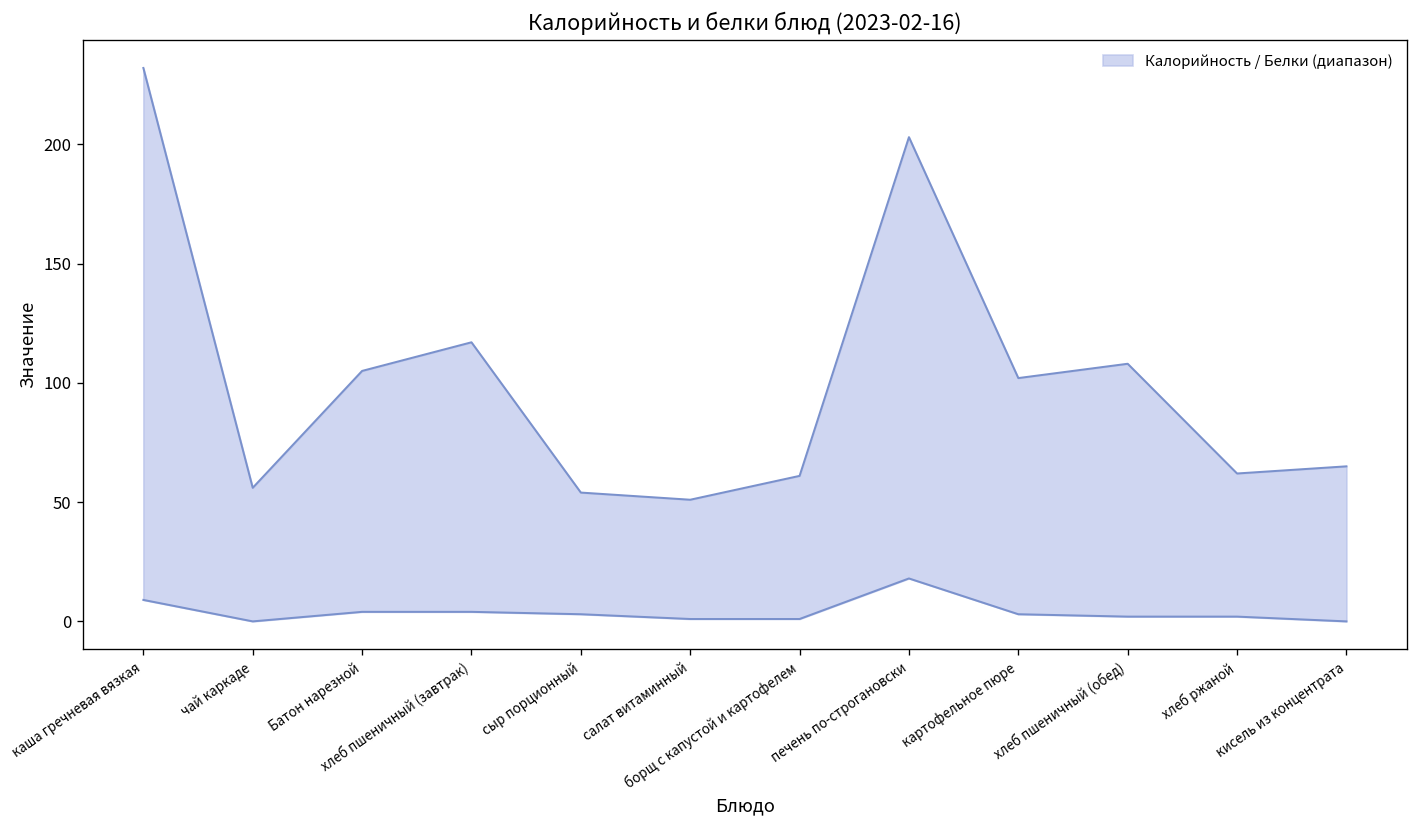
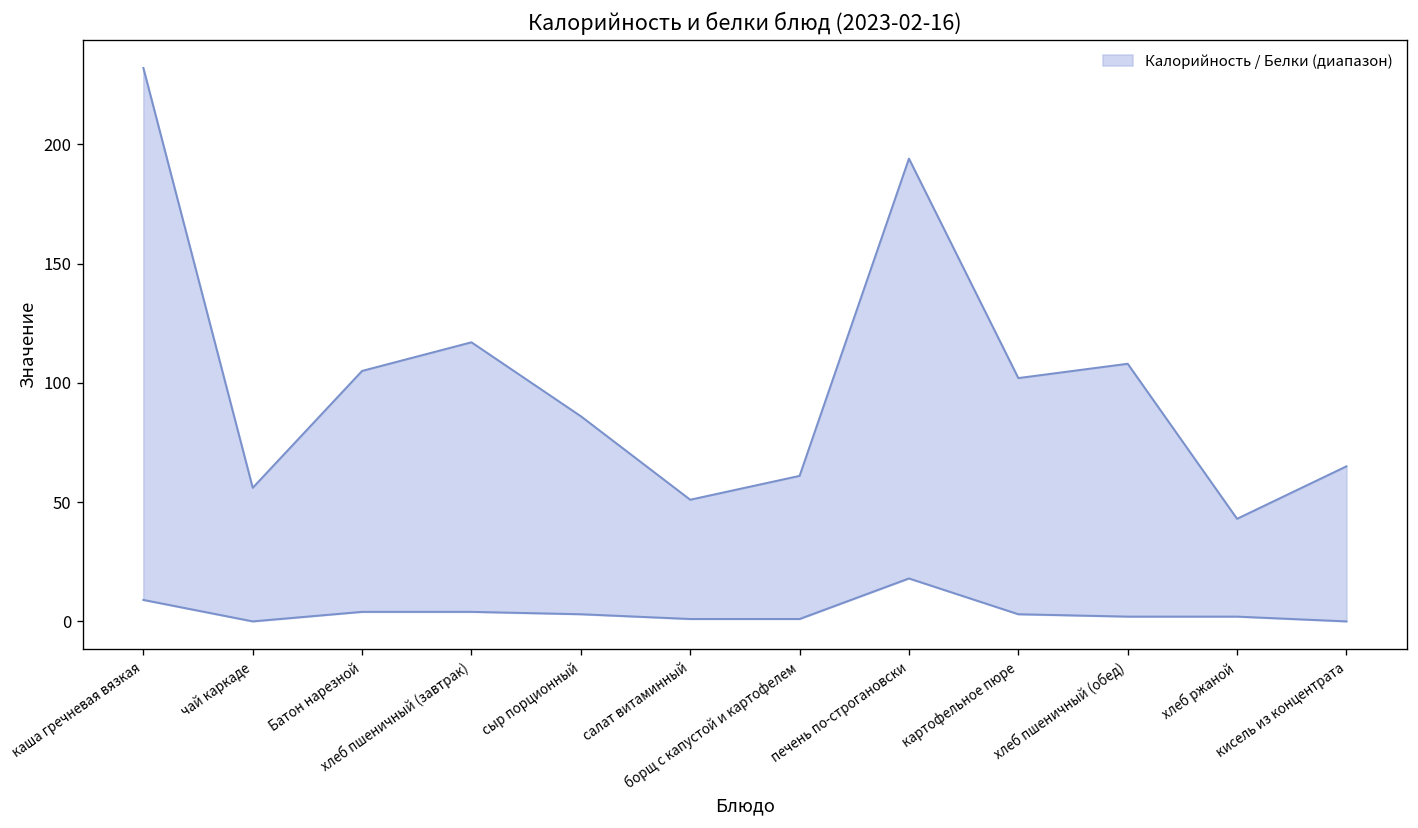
Калорийность / Белки (диапазон), сыр порционный: 54 -> 86
Калорийность / Белки (диапазон), печень по-строгановски: 203 -> 194
Калорийность / Белки (диапазон), хлеб ржаной: 62 -> 43
